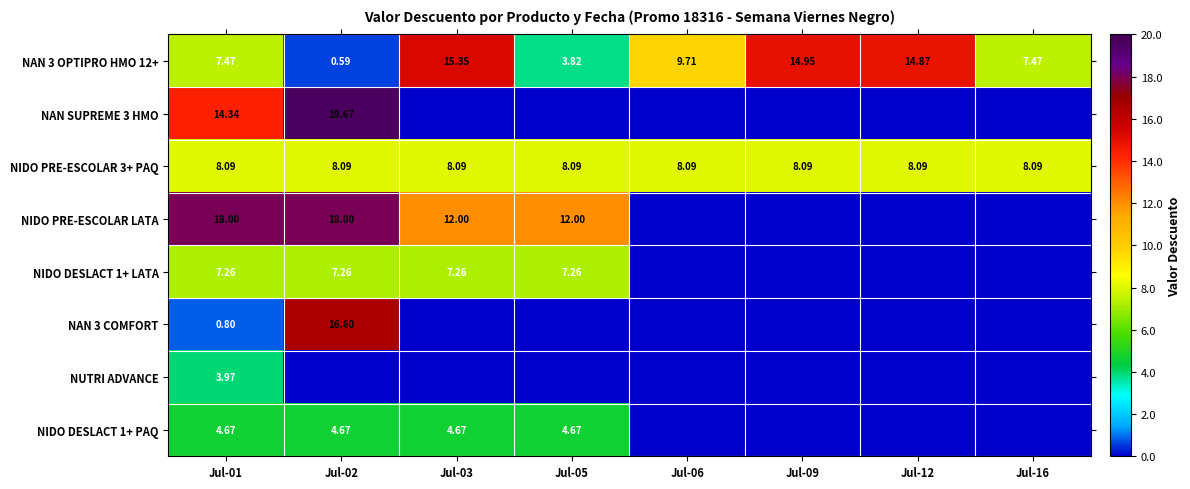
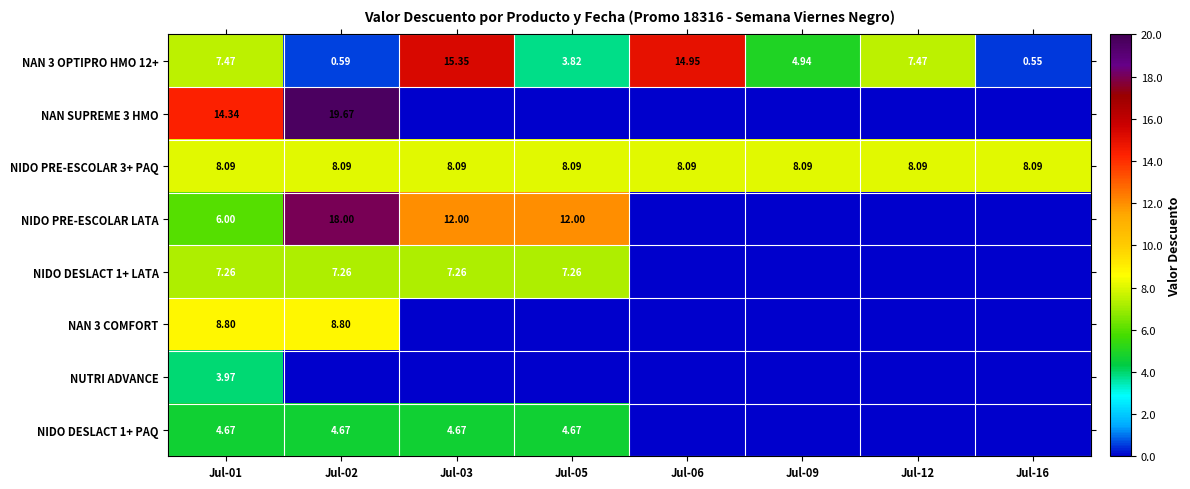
NAN 3 OPTIPRO HMO 12+, Jul-06: 9.71 -> 14.95
NAN 3 OPTIPRO HMO 12+, Jul-09: 14.95 -> 4.94
NAN 3 OPTIPRO HMO 12+, Jul-12: 14.87 -> 7.47
NAN 3 OPTIPRO HMO 12+, Jul-16: 7.47 -> 0.55
NIDO PRE-ESCOLAR LATA, Jul-01: 18.00 -> 6.00
NAN 3 COMFORT, Jul-01: 0.80 -> 8.80
NAN 3 COMFORT, Jul-02: 16.60 -> 8.80
